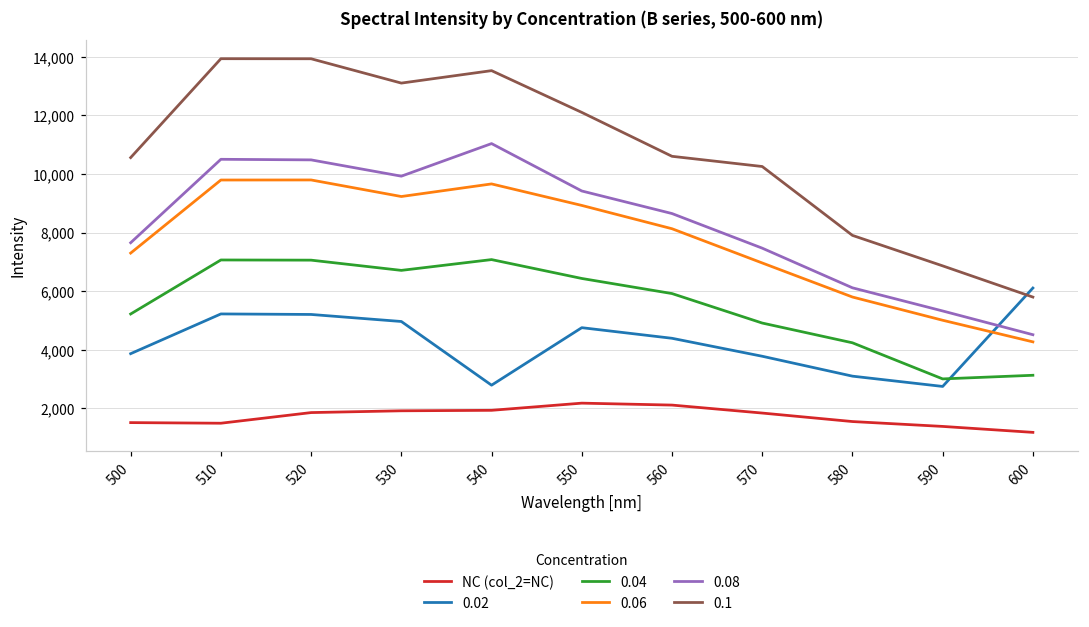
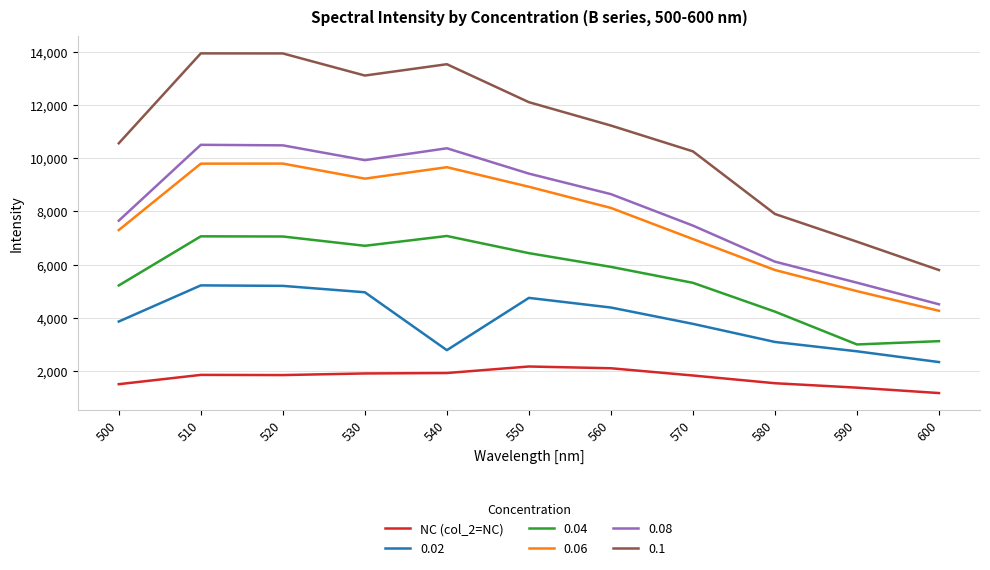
NC (col_2=NC), 510: 1,500 -> 1,900
0.08, 540: 11,000 -> 10,400
0.1, 560: 10,600 -> 11,200
0.04, 570: 4,900 -> 5,300
0.02, 600: 6,100 -> 2,300
